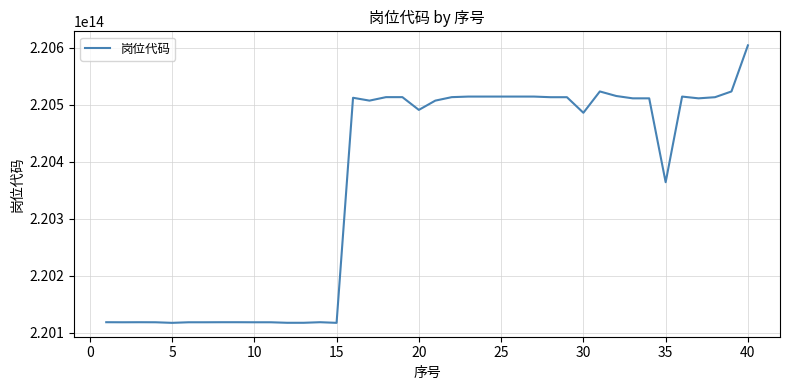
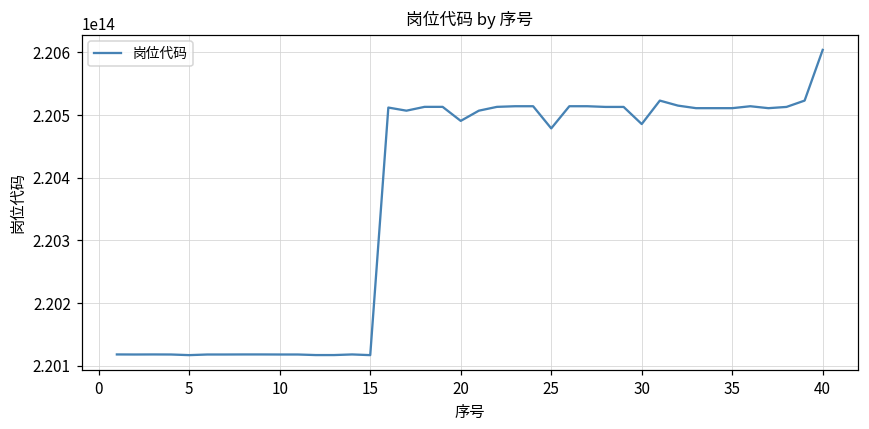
25: 220510000000000 -> 220480000000000
35: 220360000000000 -> 220510000000000
